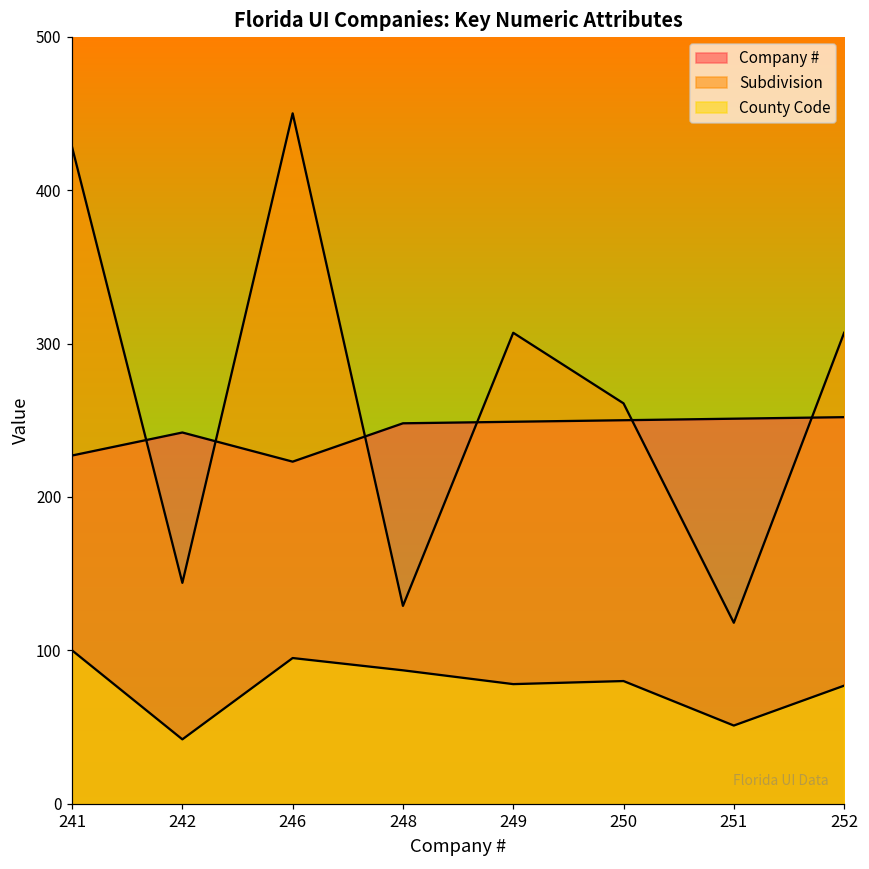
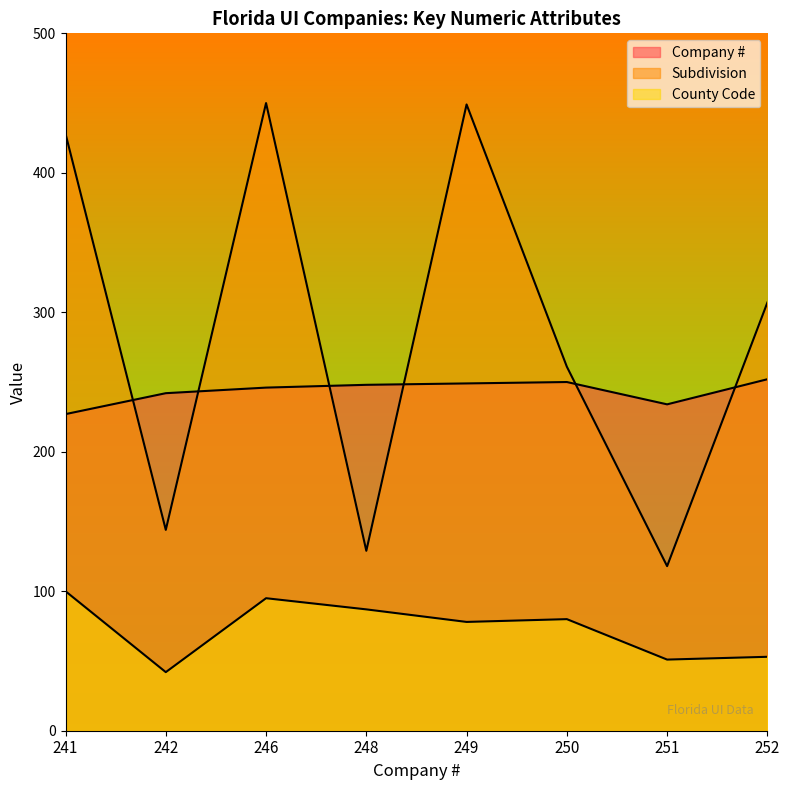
Company #, 246: 223 -> 246
Subdivision, 249: 307 -> 449
Company #, 251: 251 -> 234
County Code, 252: 77 -> 53
